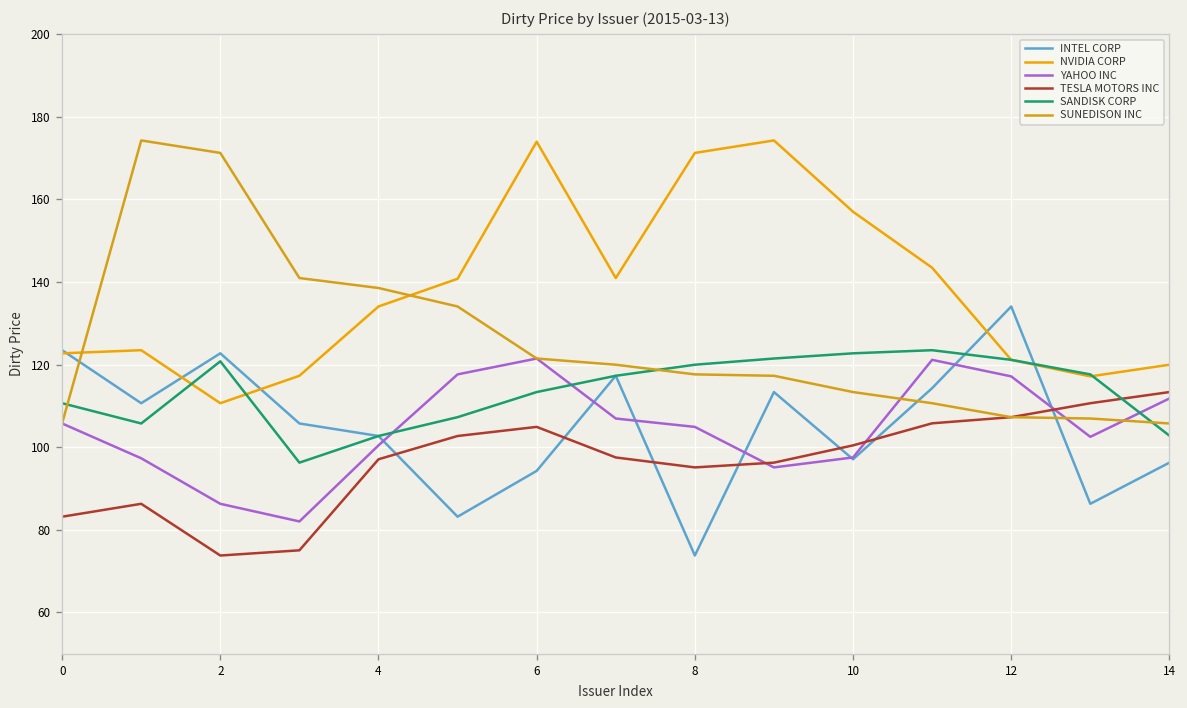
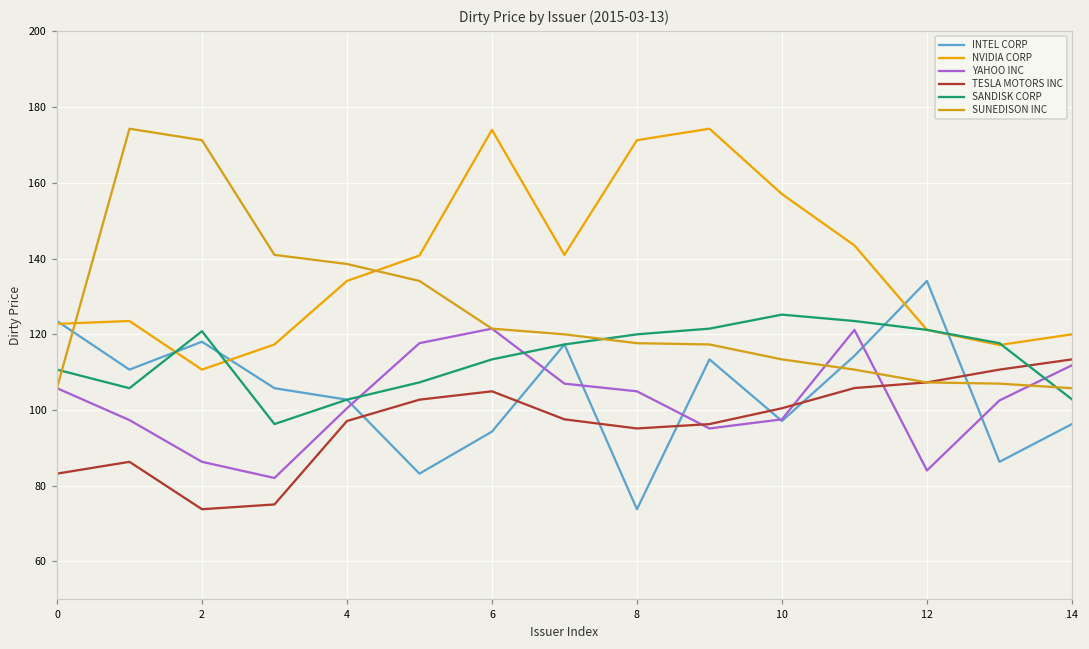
INTEL CORP, 2: 123 -> 118
SANDISK CORP, 10: 123 -> 125
YAHOO INC, 12: 117 -> 84
